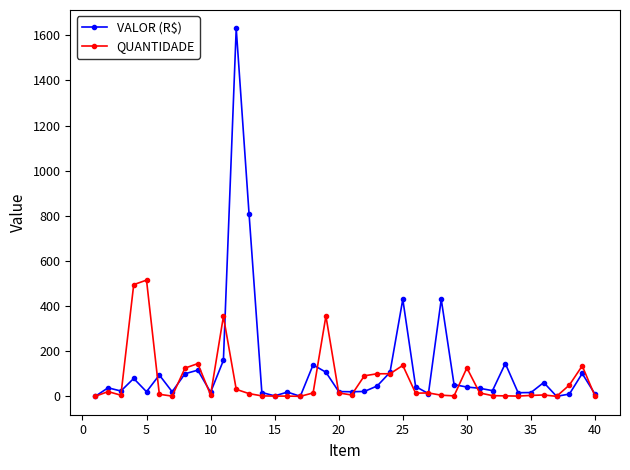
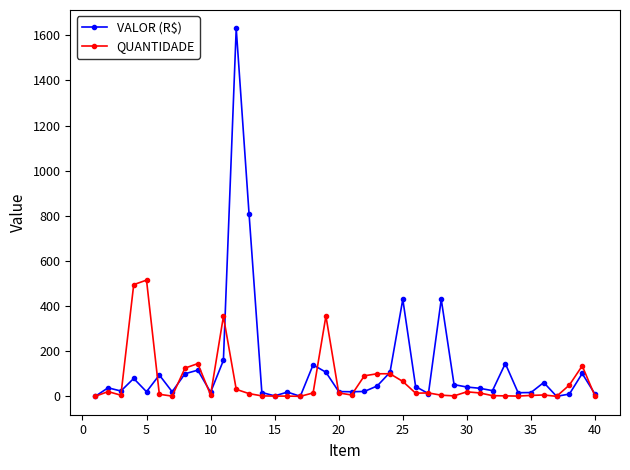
QUANTIDADE, 25: 140 -> 70
QUANTIDADE, 30: 130 -> 20
